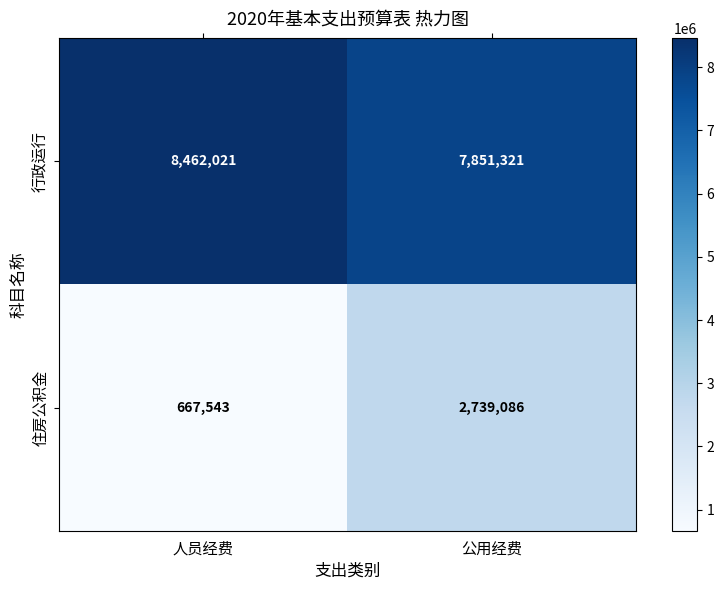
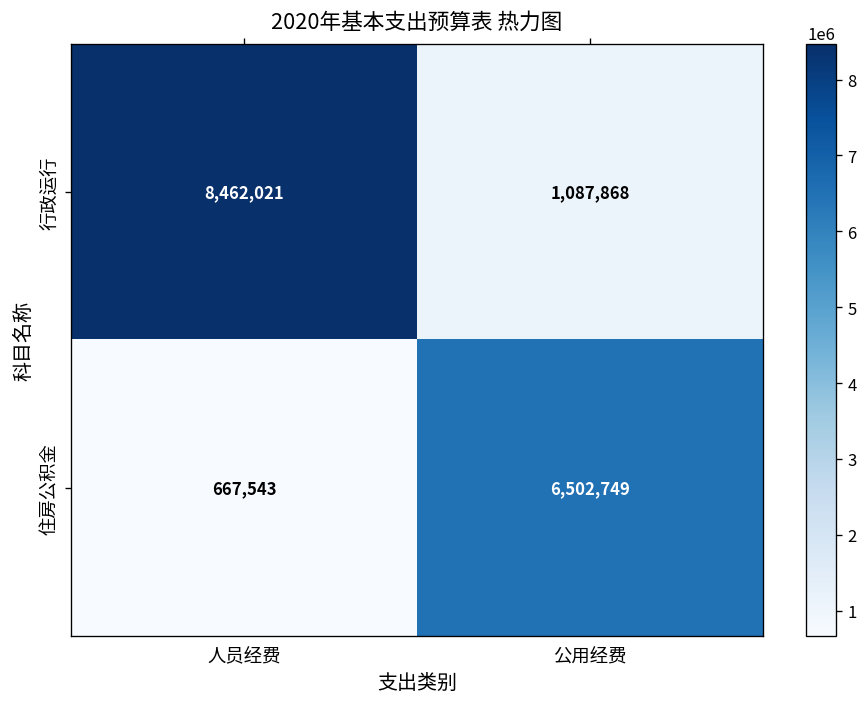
行政运行, 公用经费: 7,851,321 -> 1,087,868
住房公积金, 公用经费: 2,739,086 -> 6,502,749
